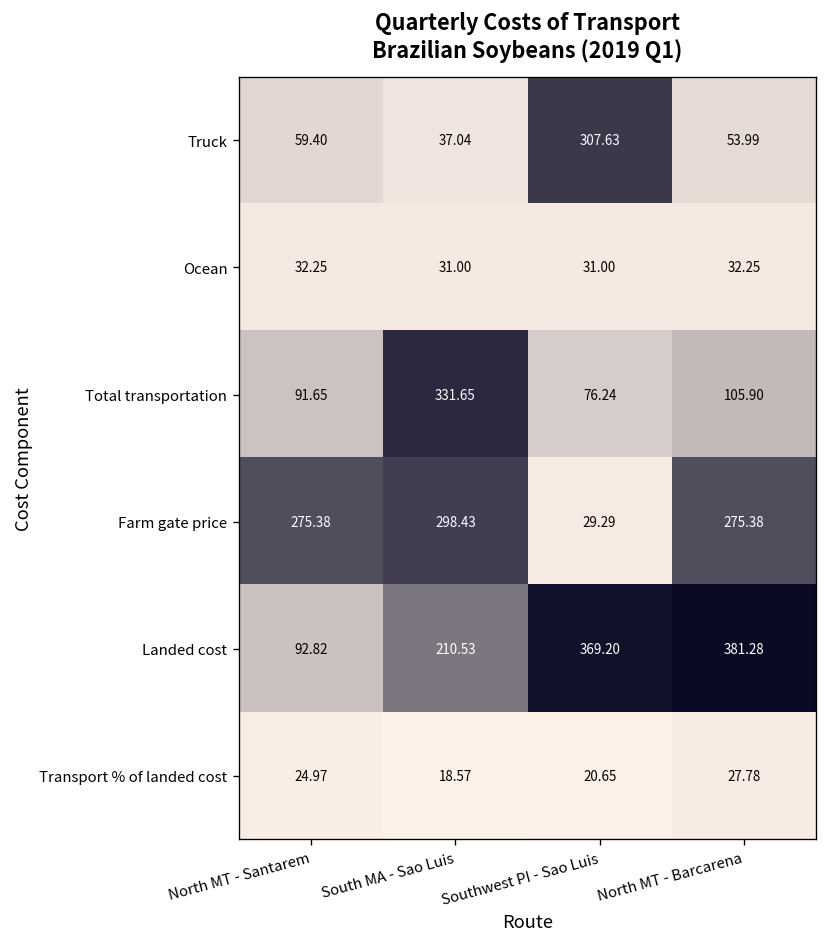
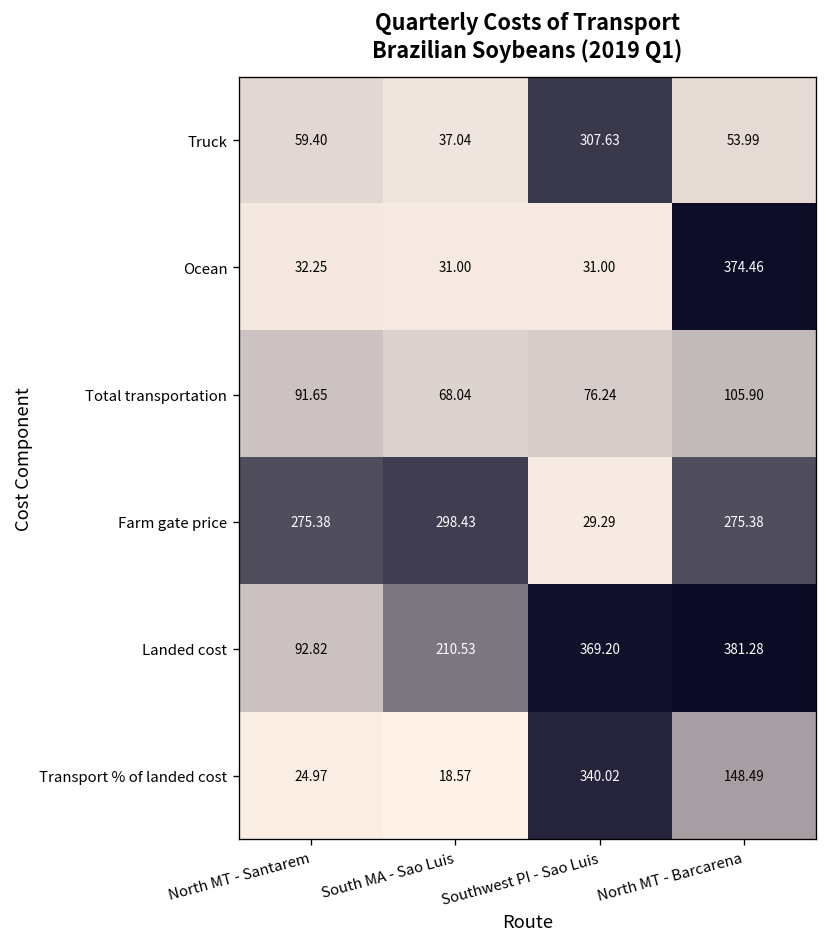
Ocean, North MT - Barcarena: 32.25 -> 374.46
Total transportation, South MA - Sao Luis: 331.65 -> 68.04
Transport % of landed cost, Southwest PI - Sao Luis: 20.65 -> 340.02
Transport % of landed cost, North MT - Barcarena: 27.78 -> 148.49
